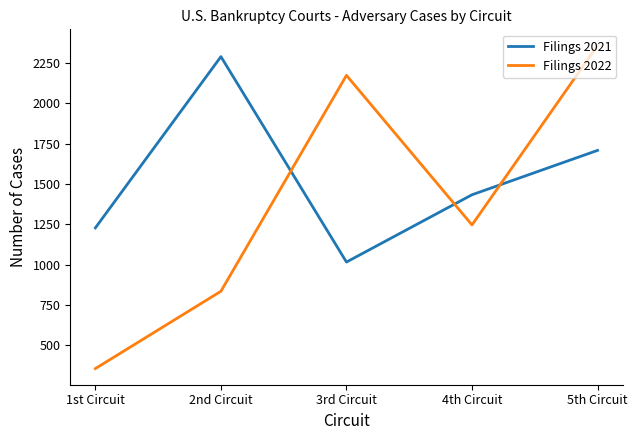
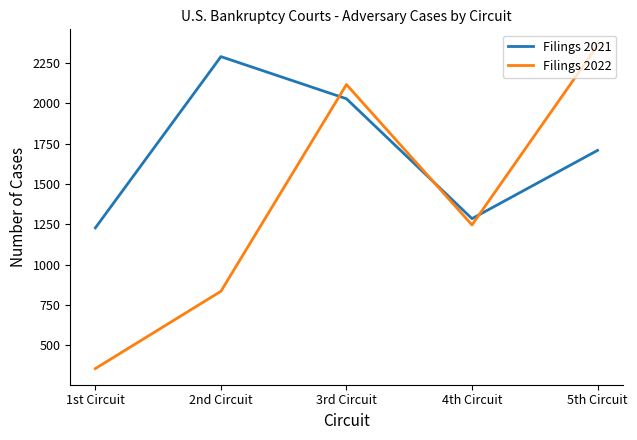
Filings 2021, 3rd Circuit: 1020 -> 2030
Filings 2022, 3rd Circuit: 2170 -> 2120
Filings 2021, 4th Circuit: 1430 -> 1290
